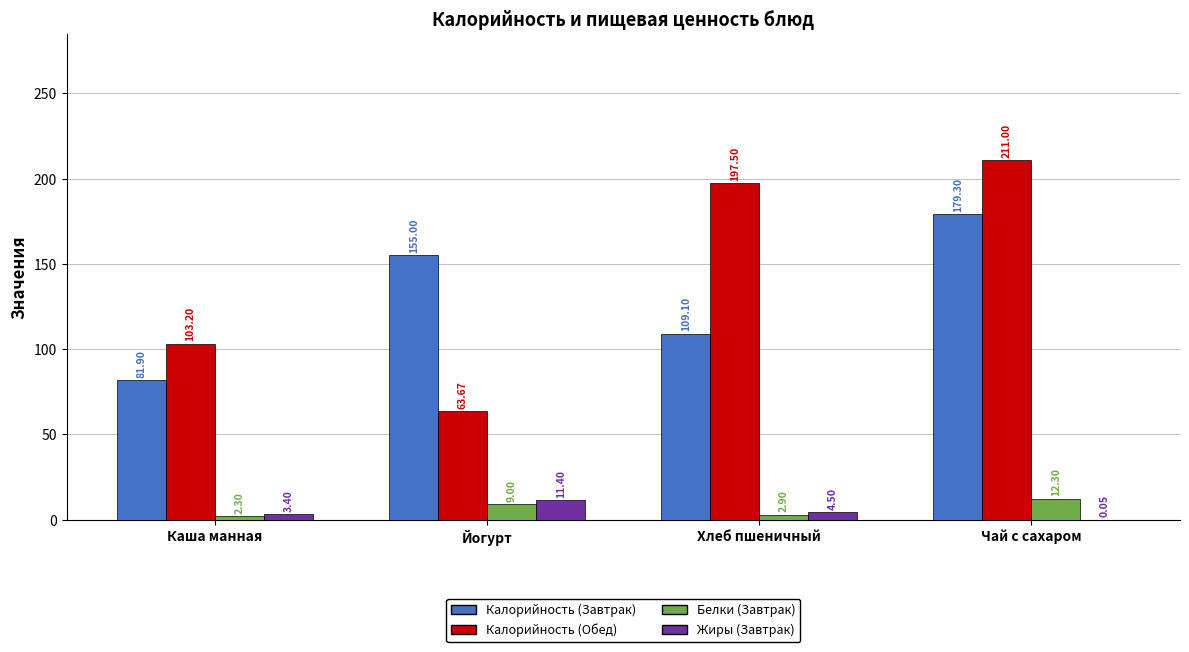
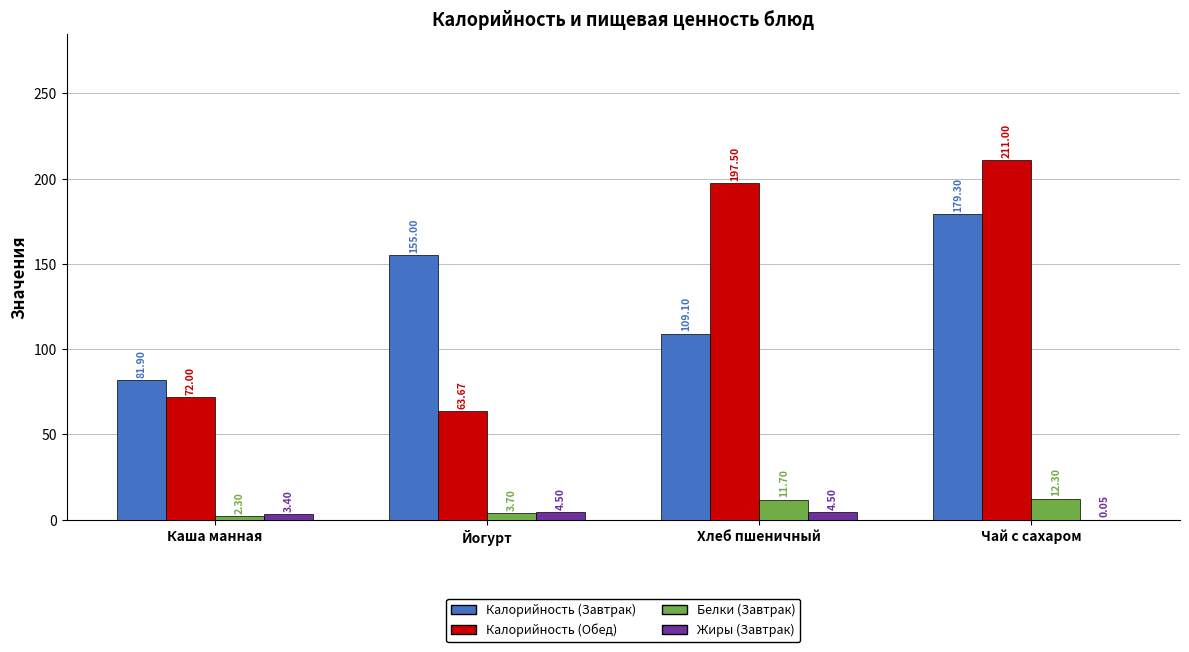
Калорийность (Обед), Каша манная: 103.20 -> 72.00
Белки (Завтрак), Йогурт: 9.00 -> 3.70
Жиры (Завтрак), Йогурт: 11.40 -> 4.50
Белки (Завтрак), Хлеб пшеничный: 2.90 -> 11.70
